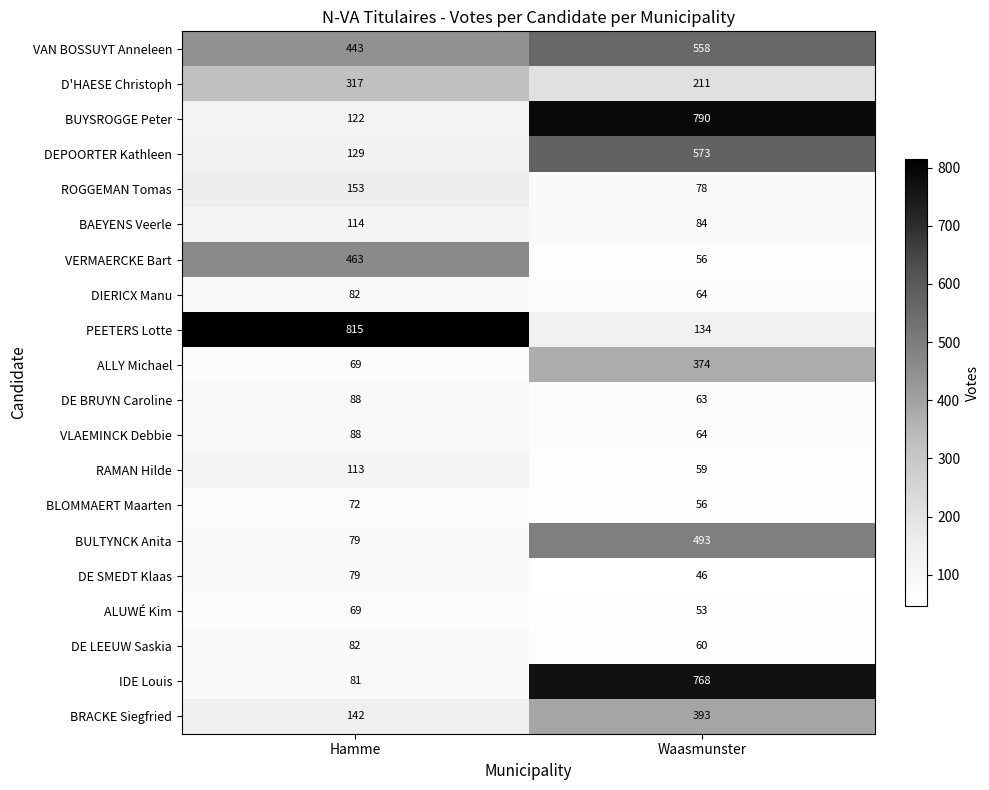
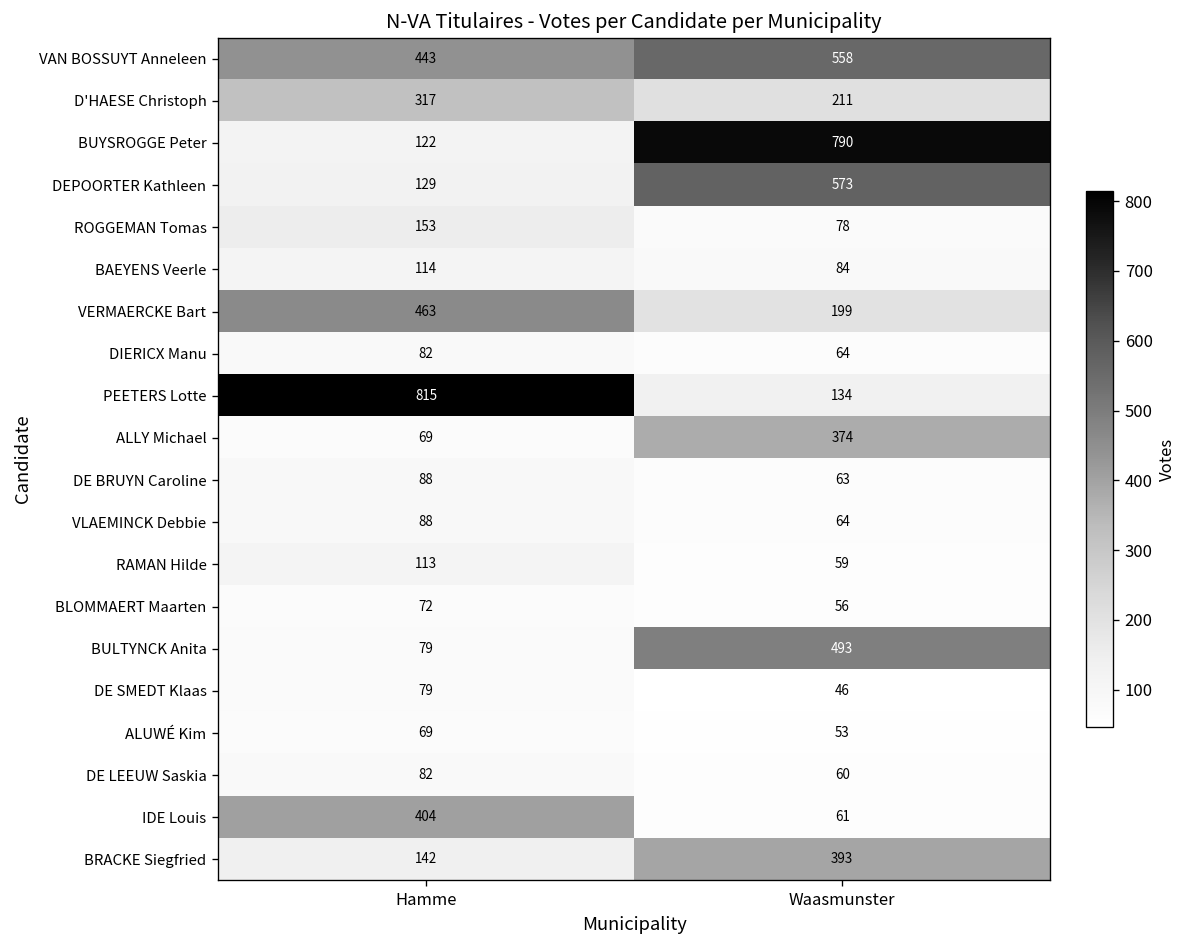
VERMAERCKE Bart, Waasmunster: 56 -> 199
IDE Louis, Hamme: 81 -> 404
IDE Louis, Waasmunster: 768 -> 61
